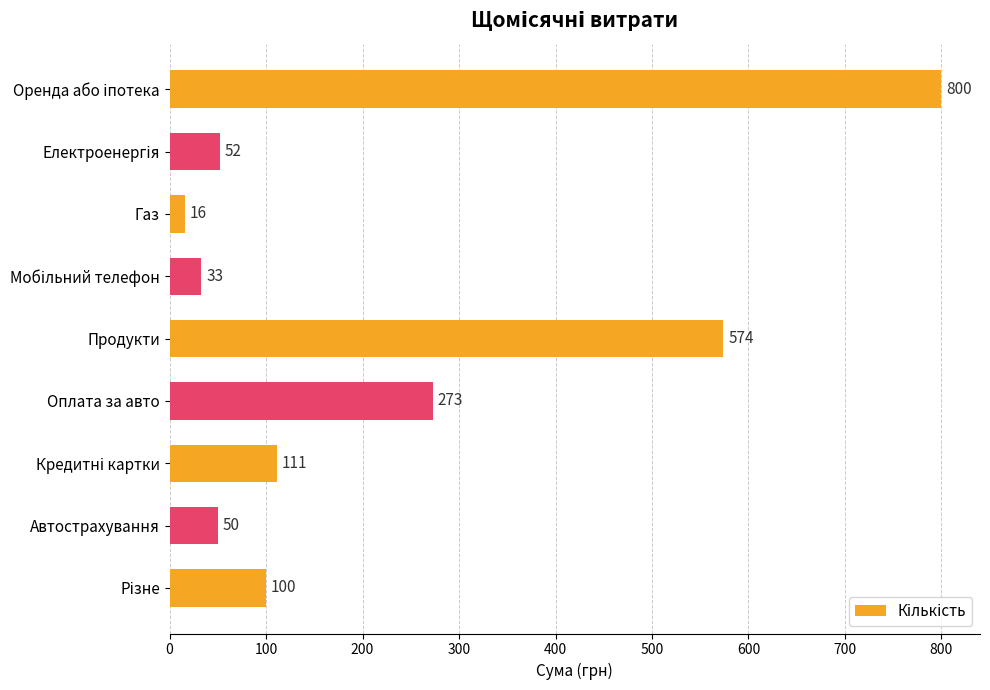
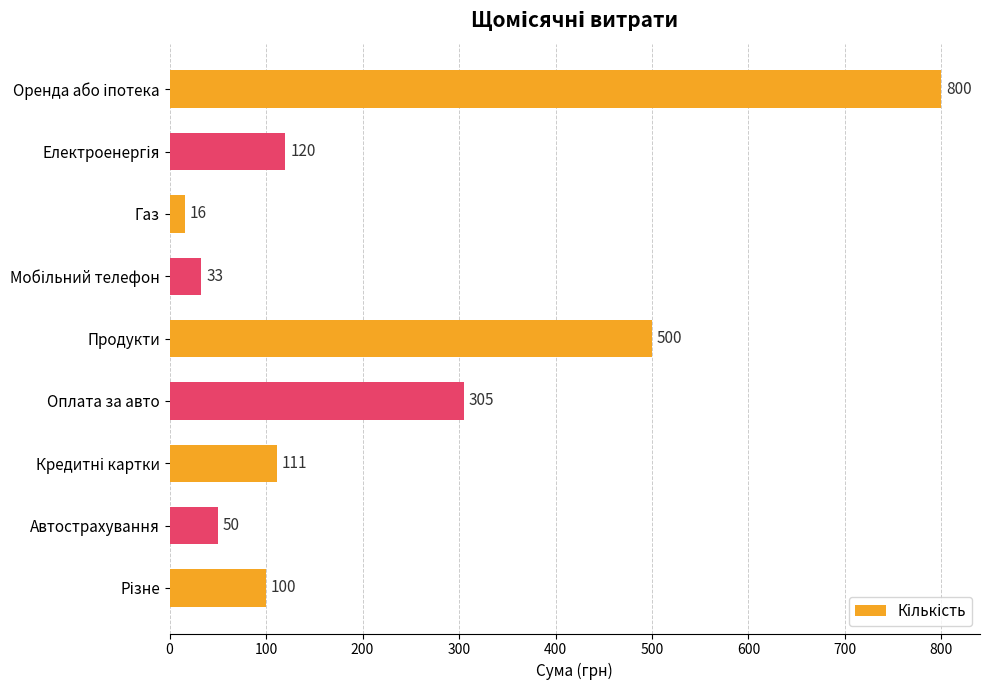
Електроенергія: 52 -> 120
Продукти: 574 -> 500
Оплата за авто: 273 -> 305
